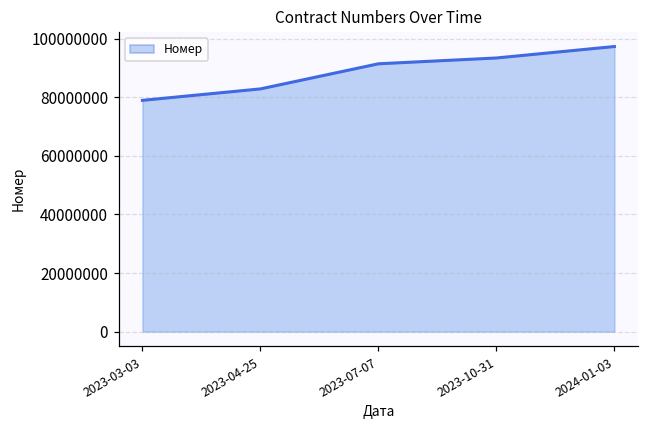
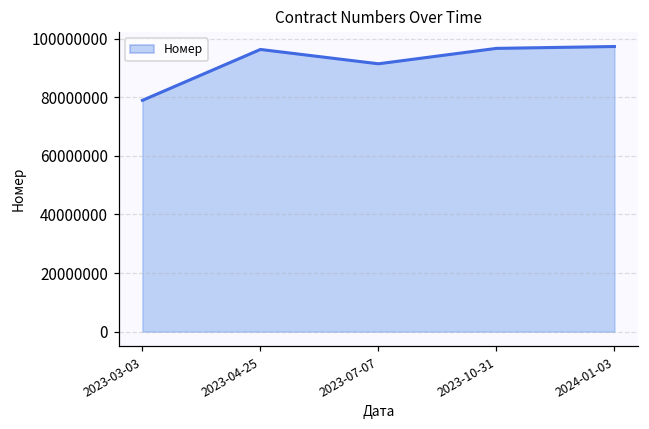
2023-04-25: 83000000 -> 96000000
2023-10-31: 93000000 -> 97000000
